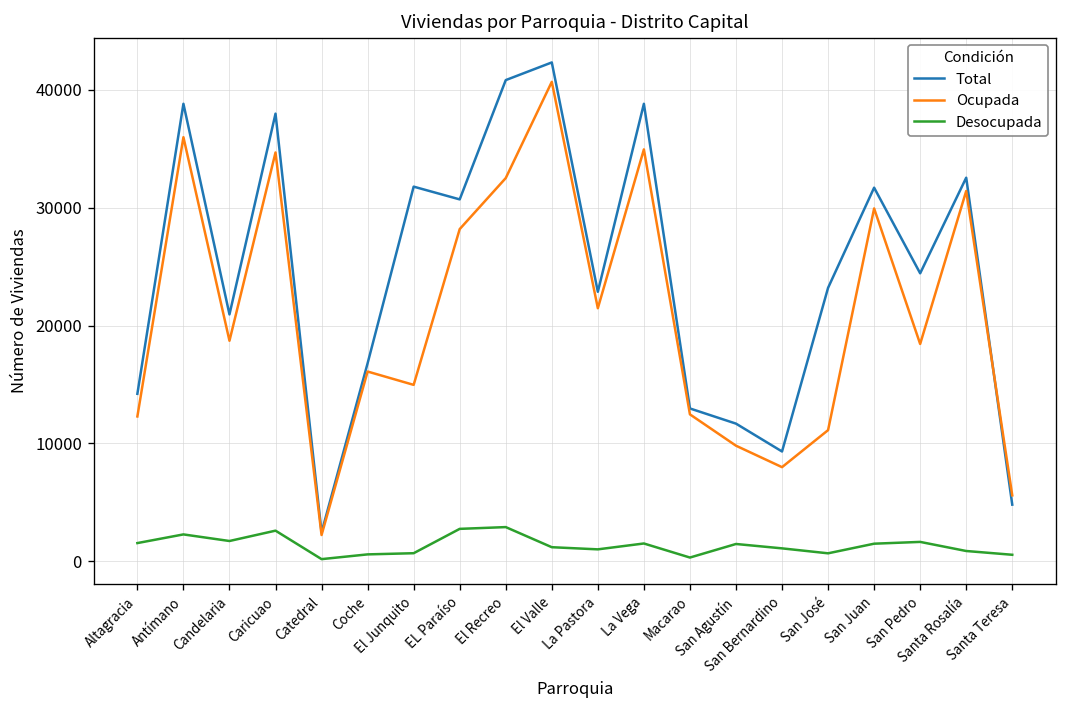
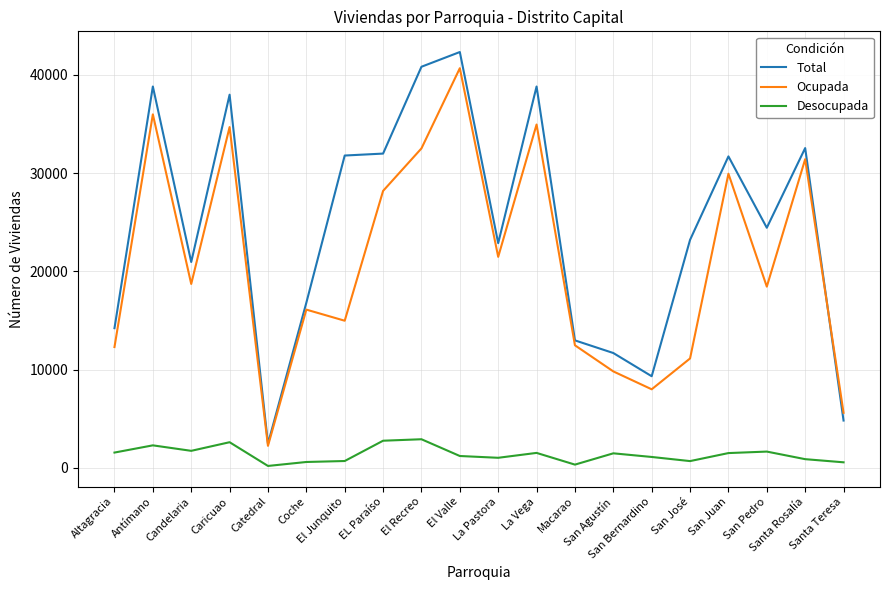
Total, EL Paraíso: 31000 -> 32000
